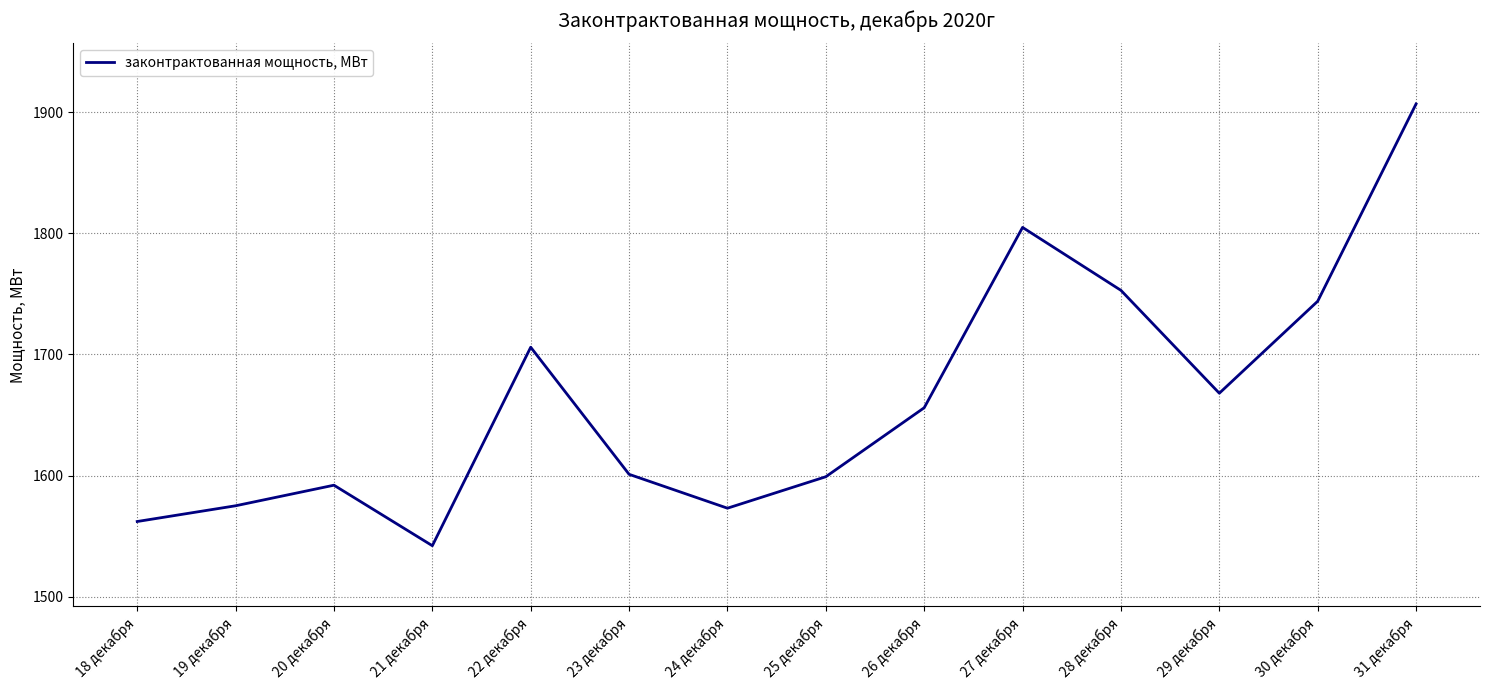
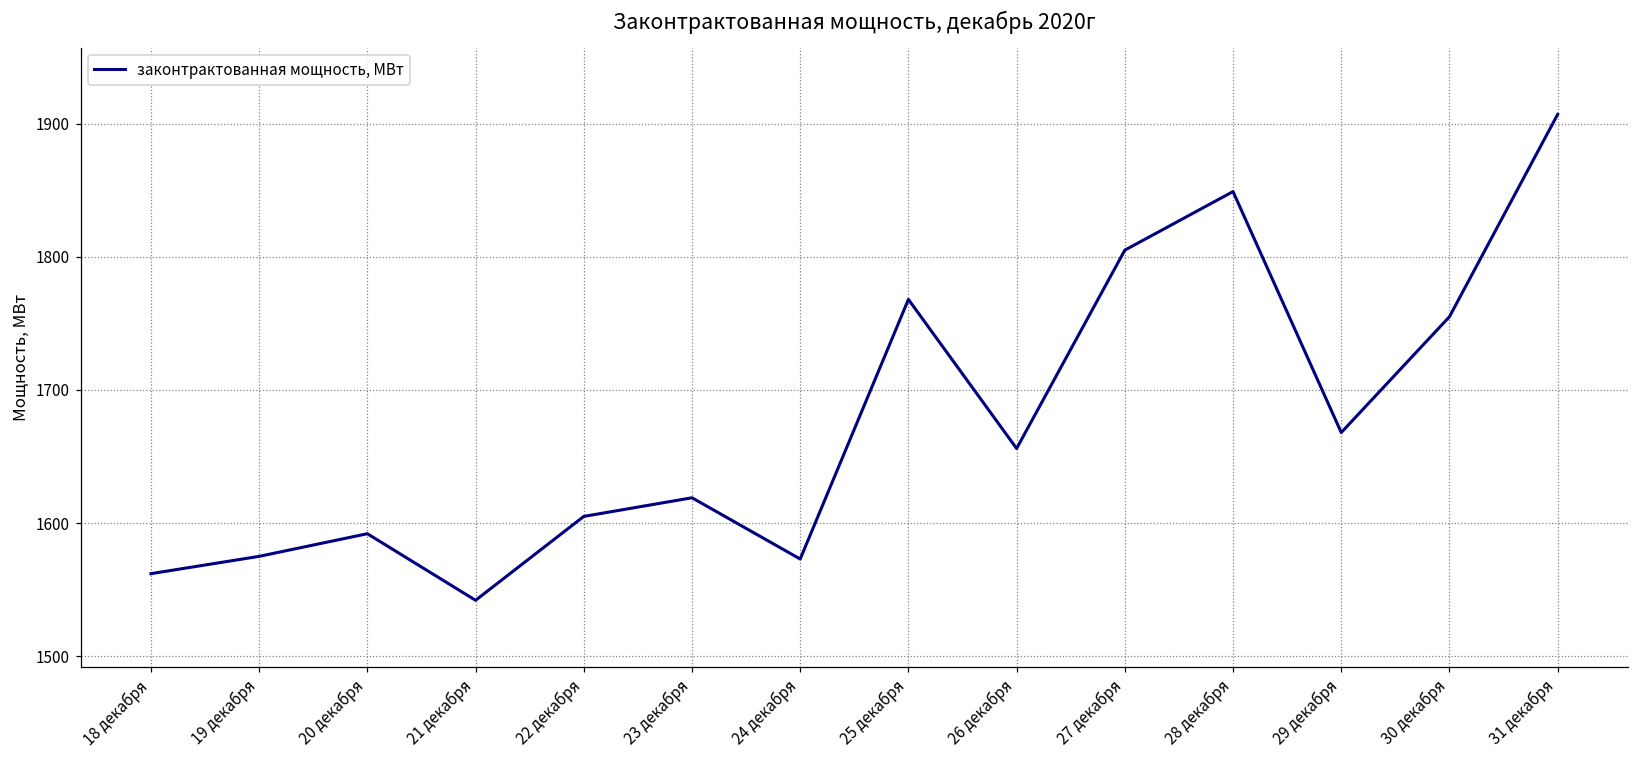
22 декабря: 1706 -> 1605
23 декабря: 1601 -> 1619
25 декабря: 1599 -> 1768
28 декабря: 1753 -> 1849
30 декабря: 1744 -> 1755
